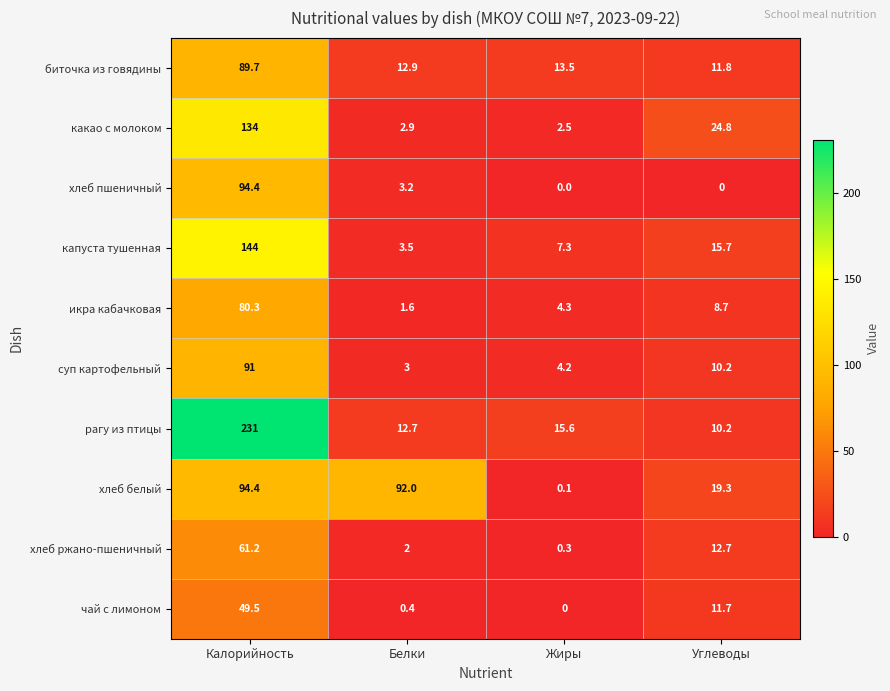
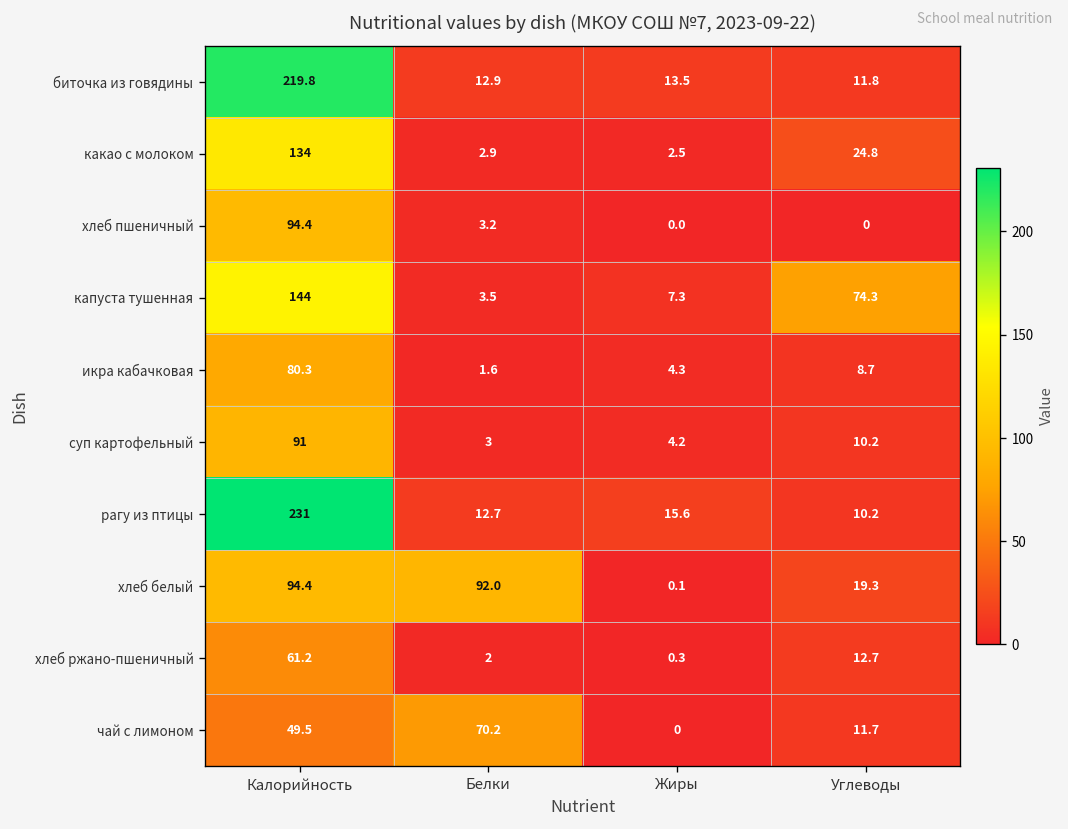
биточка из говядины, Калорийность: 89.7 -> 219.8
капуста тушенная, Углеводы: 15.7 -> 74.3
чай с лимоном, Белки: 0.4 -> 70.2
